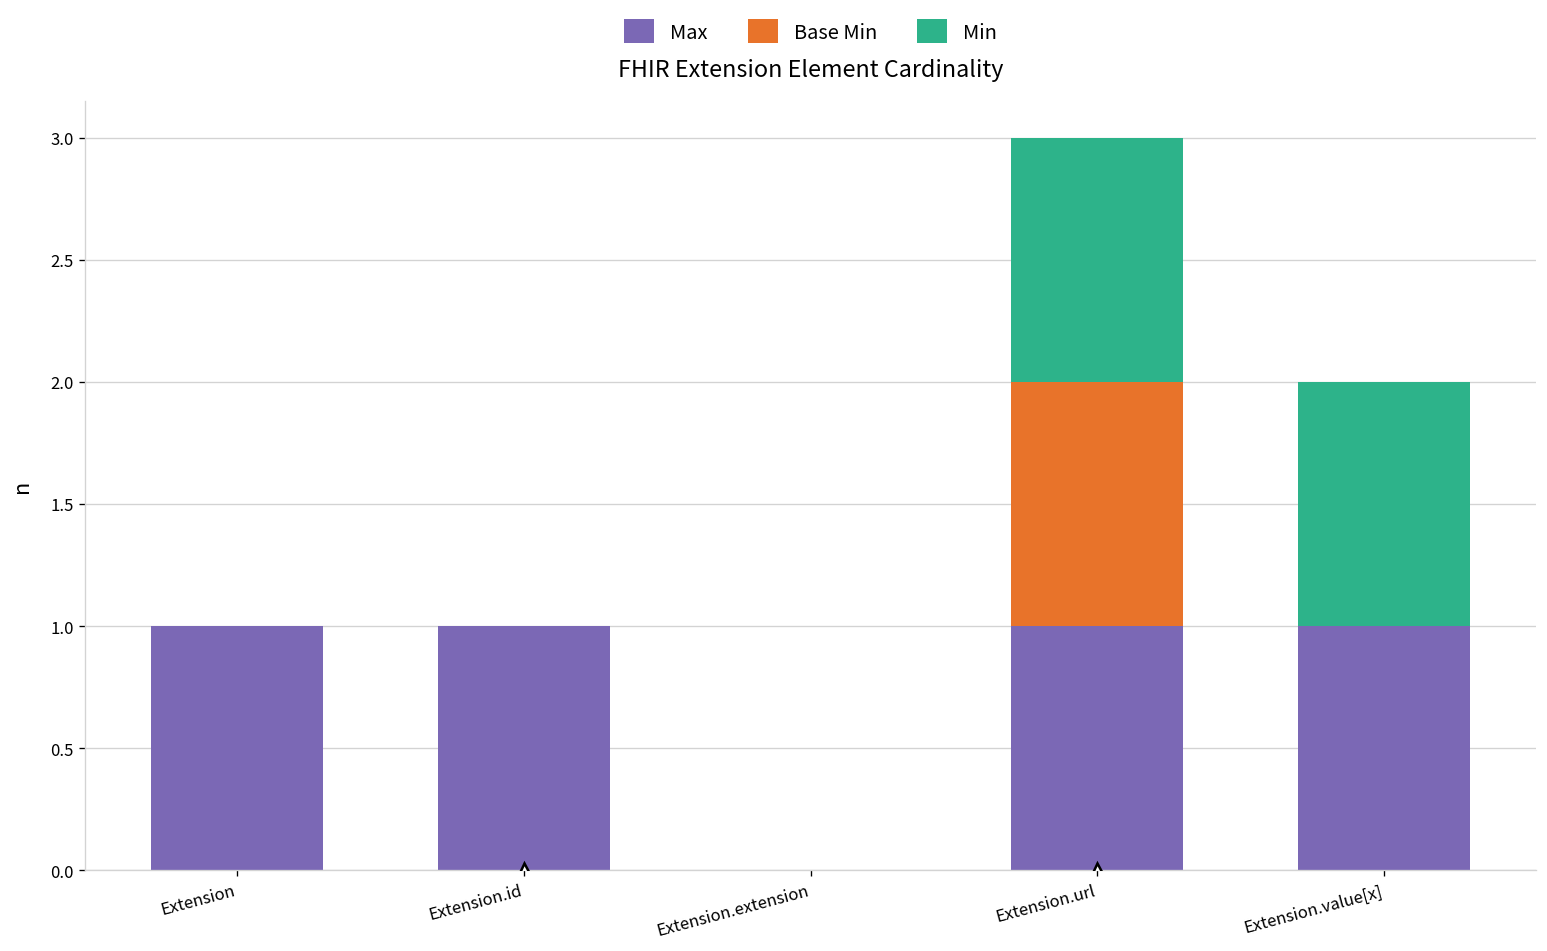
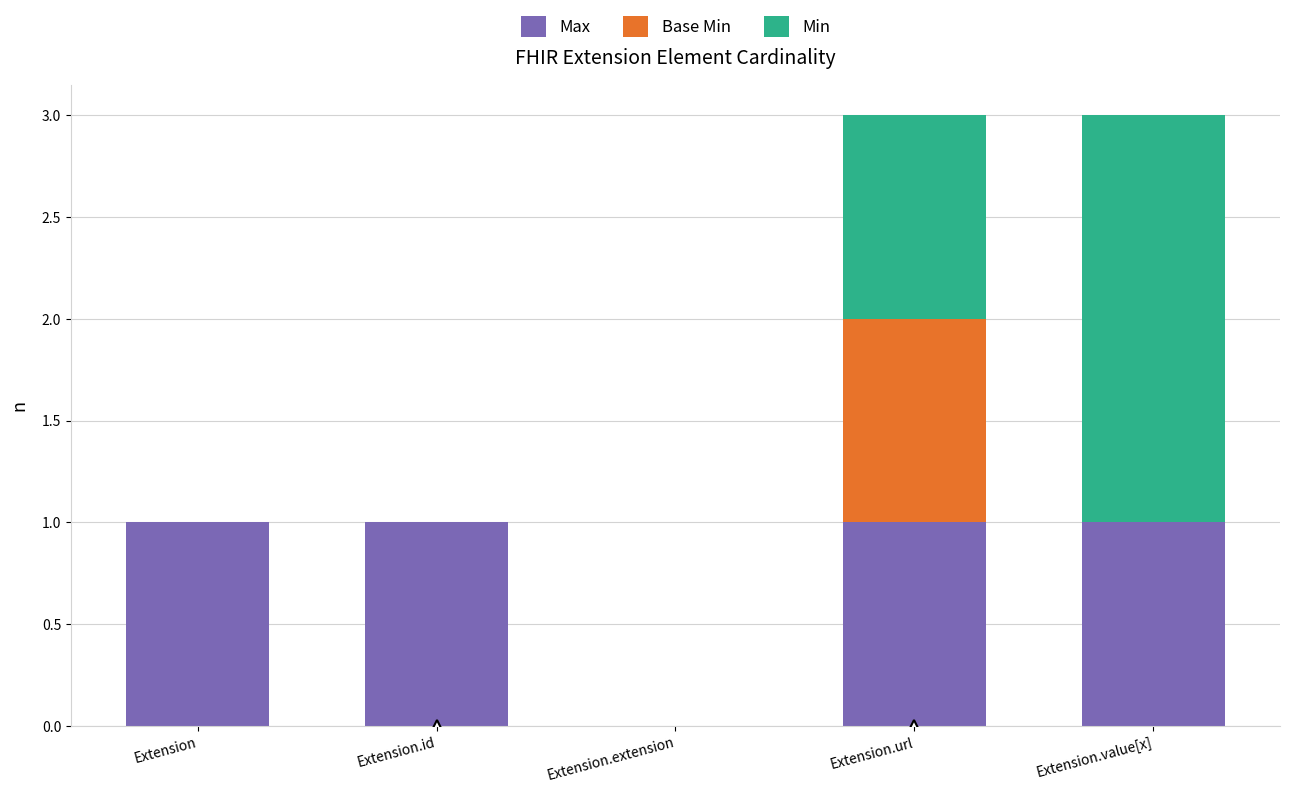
Min, Extension.value[x]: 1 -> 2
